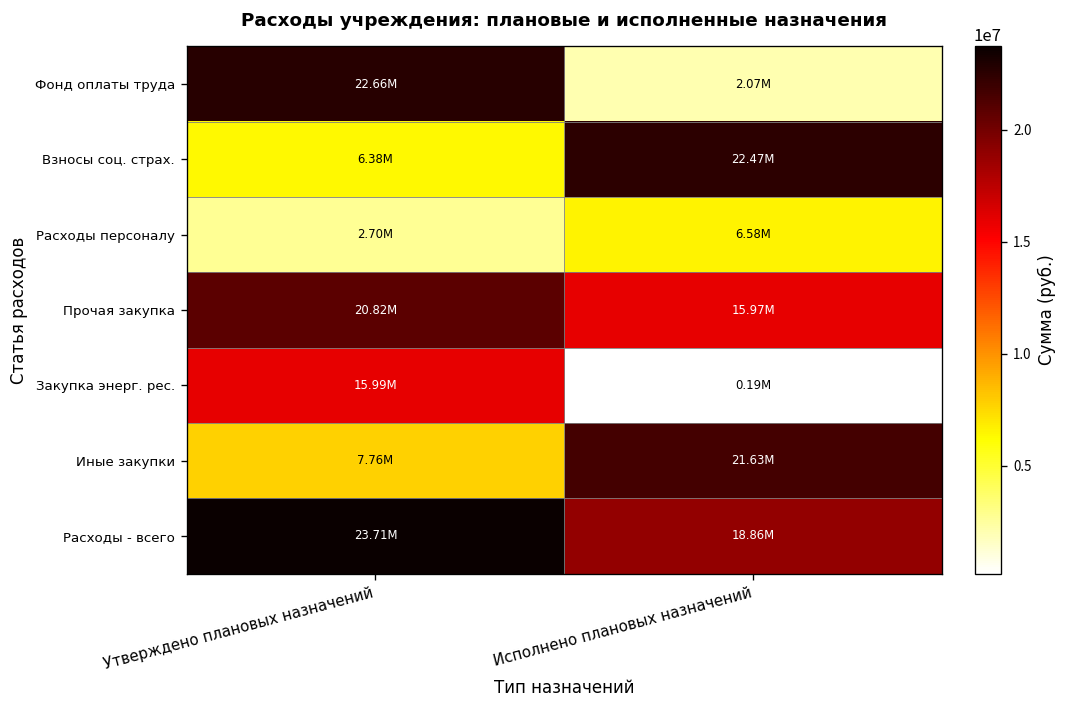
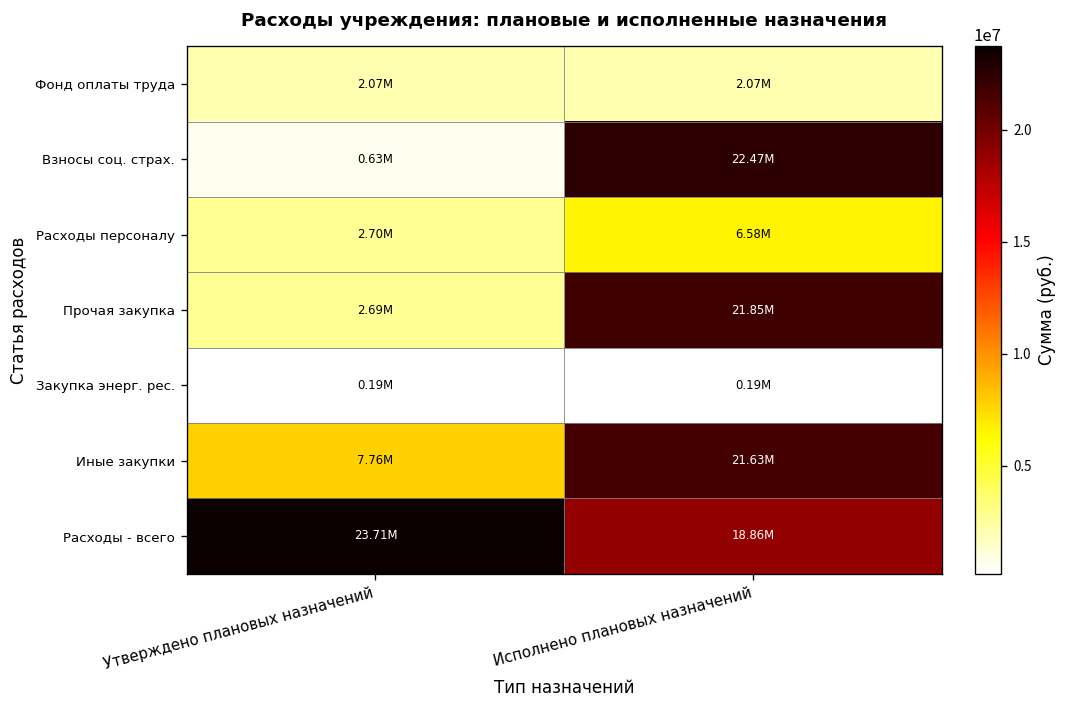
Фонд оплаты труда, Утверждено плановых назначений: 22.66M -> 2.07M
Взносы соц. страх., Утверждено плановых назначений: 6.38M -> 0.63M
Прочая закупка, Утверждено плановых назначений: 20.82M -> 2.69M
Прочая закупка, Исполнено плановых назначений: 15.97M -> 21.85M
Закупка энерг. рес., Утверждено плановых назначений: 15.99M -> 0.19M
